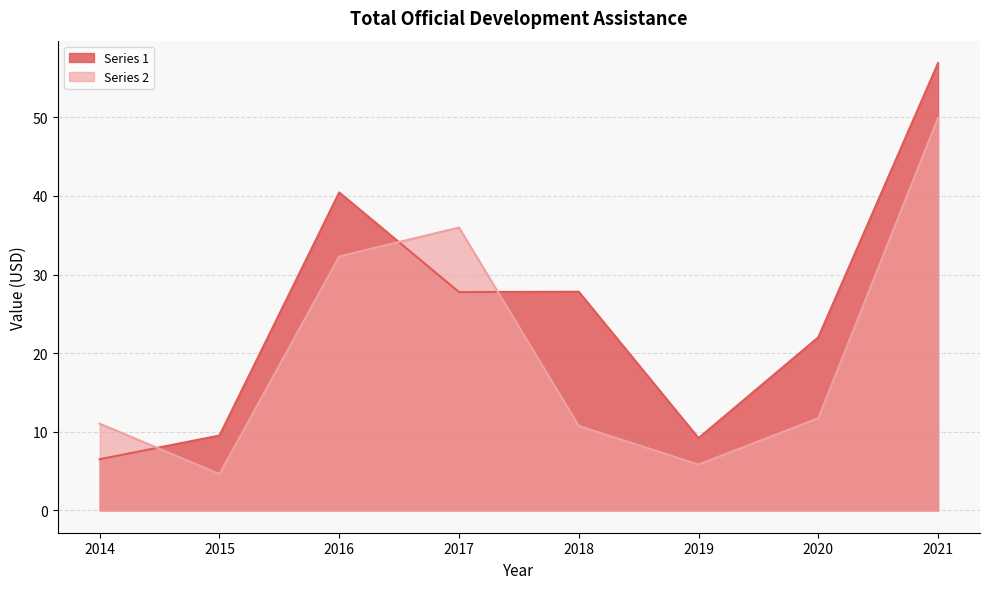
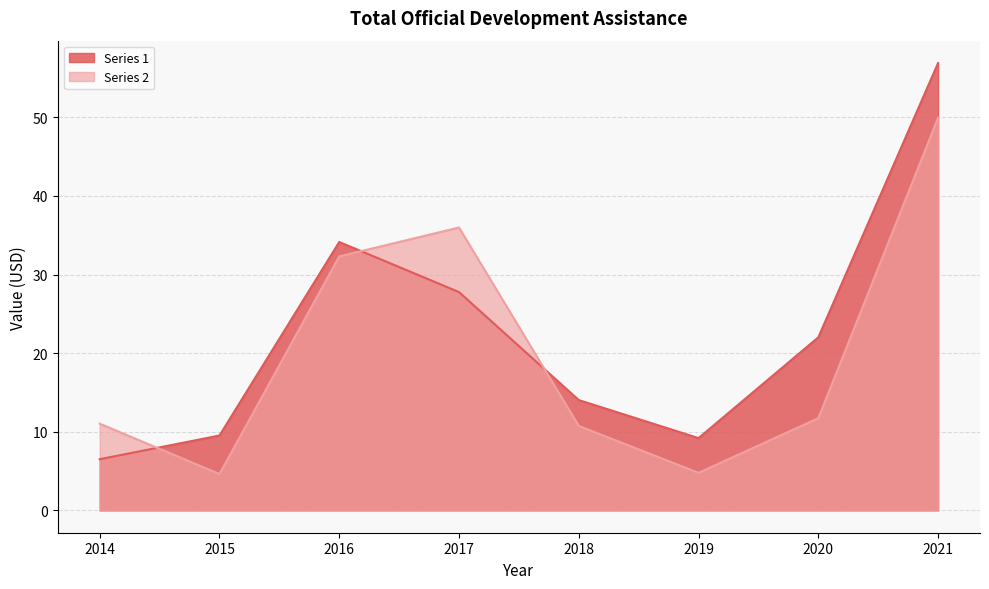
Series 1, 2016: 40 -> 34
Series 1, 2018: 28 -> 14
Series 2, 2019: 6 -> 5
